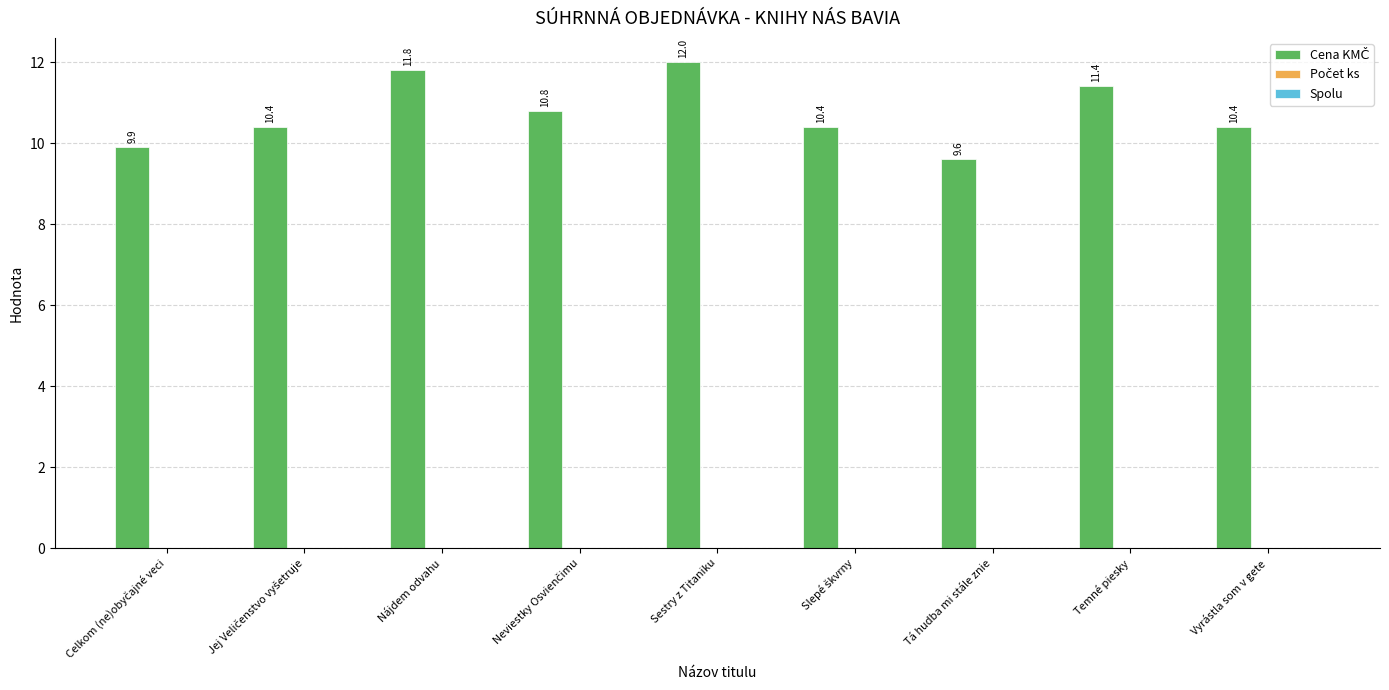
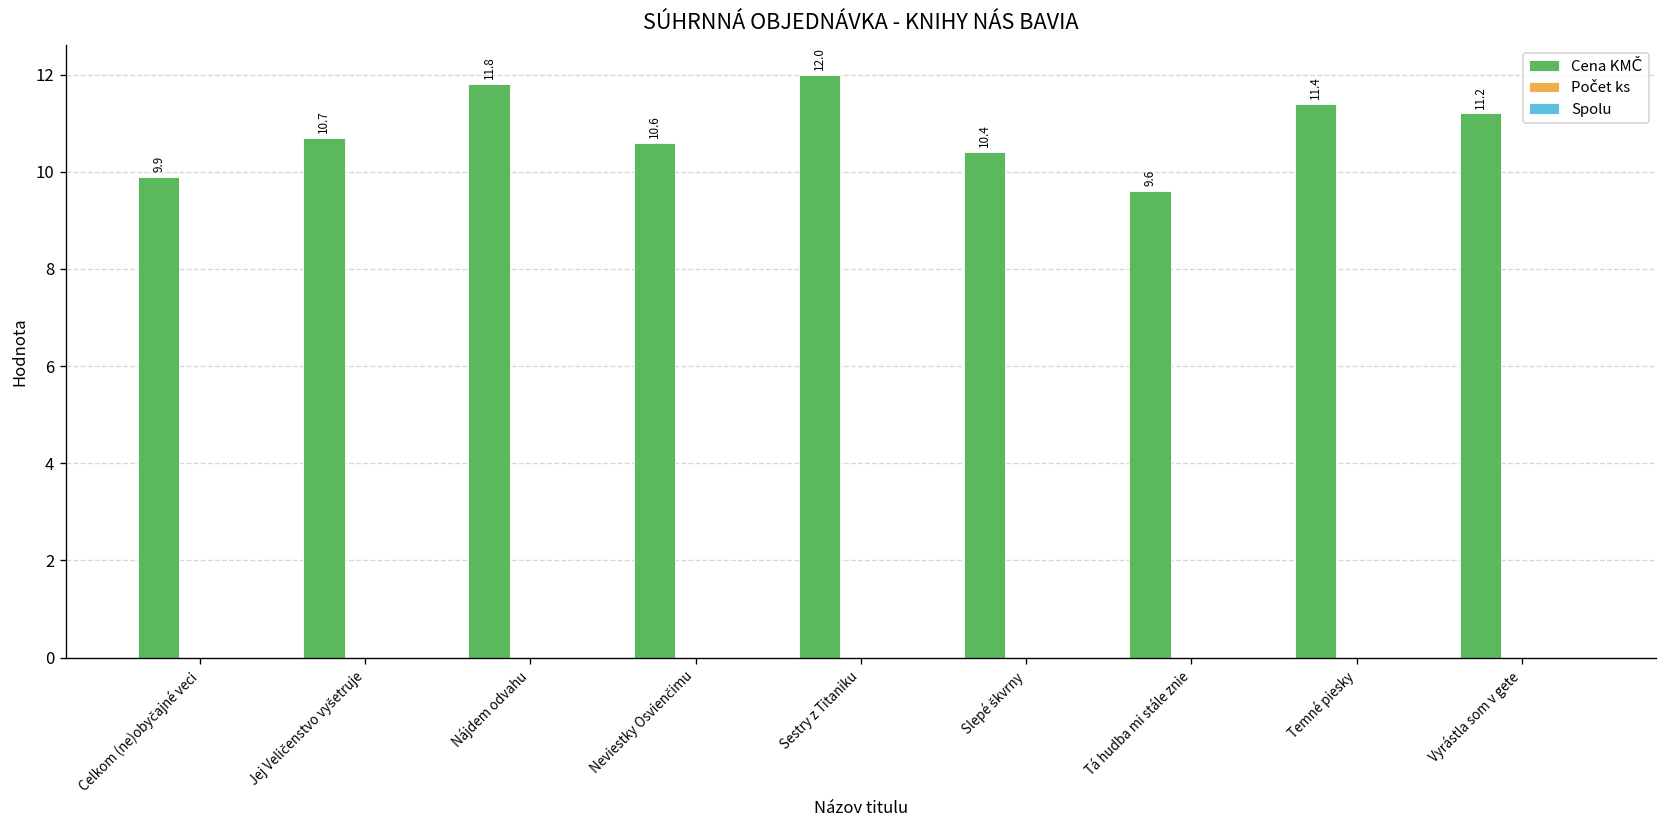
Cena KMČ, Jej Veličenstvo vyšetruje: 10.4 -> 10.7
Cena KMČ, Neviestky Osvienčimu: 10.8 -> 10.6
Cena KMČ, Vyrástla som v gete: 10.4 -> 11.2
